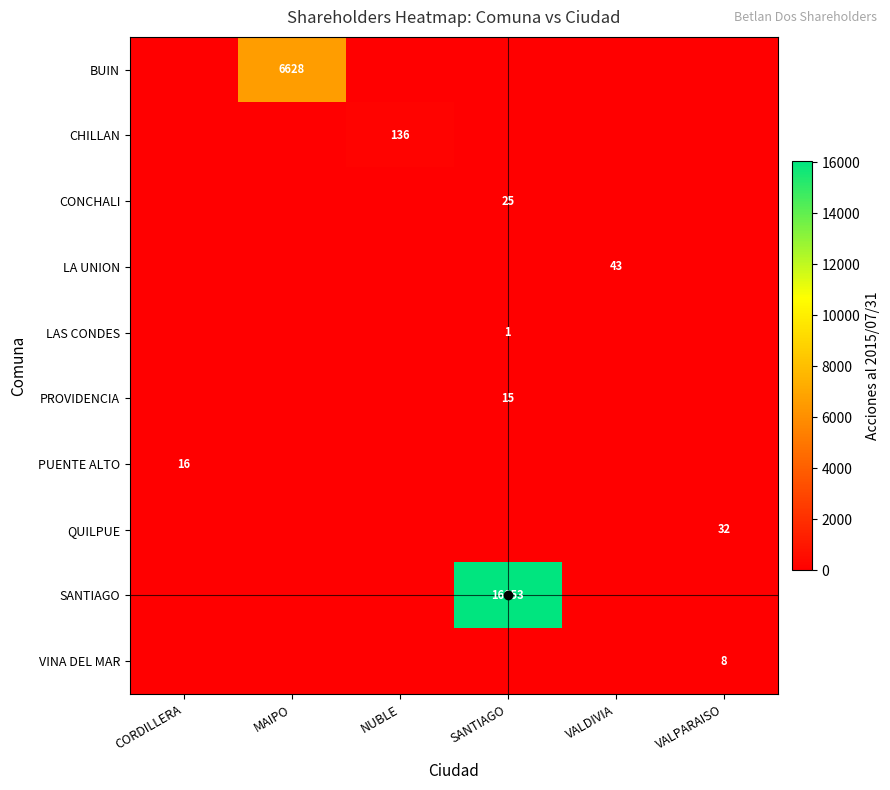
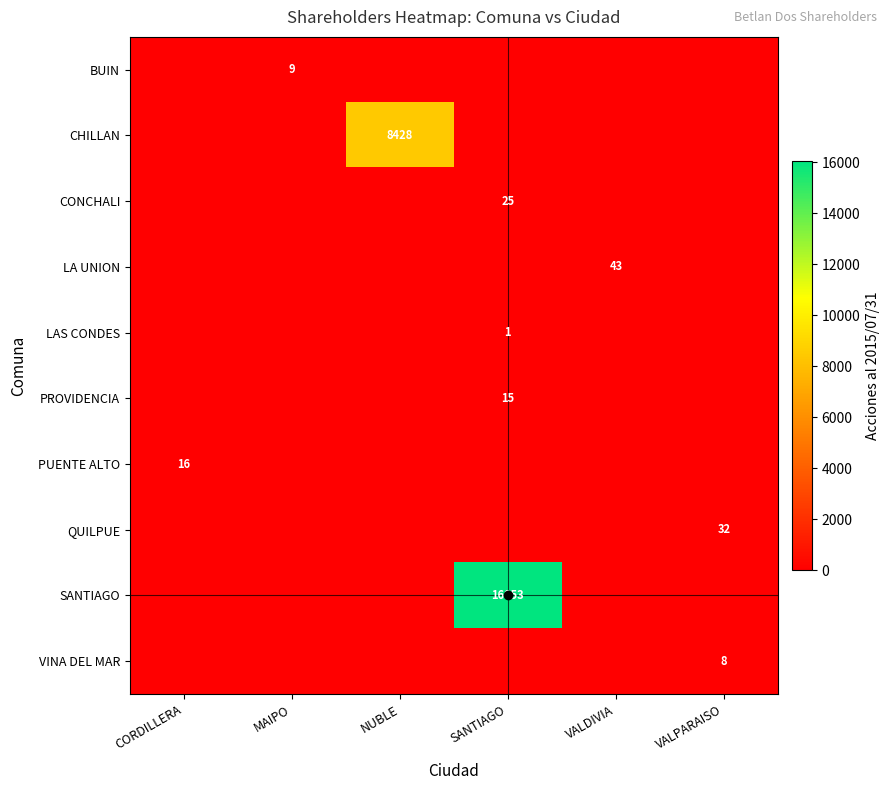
BUIN, MAIPO: 6628 -> 9
CHILLAN, NUBLE: 136 -> 8428
